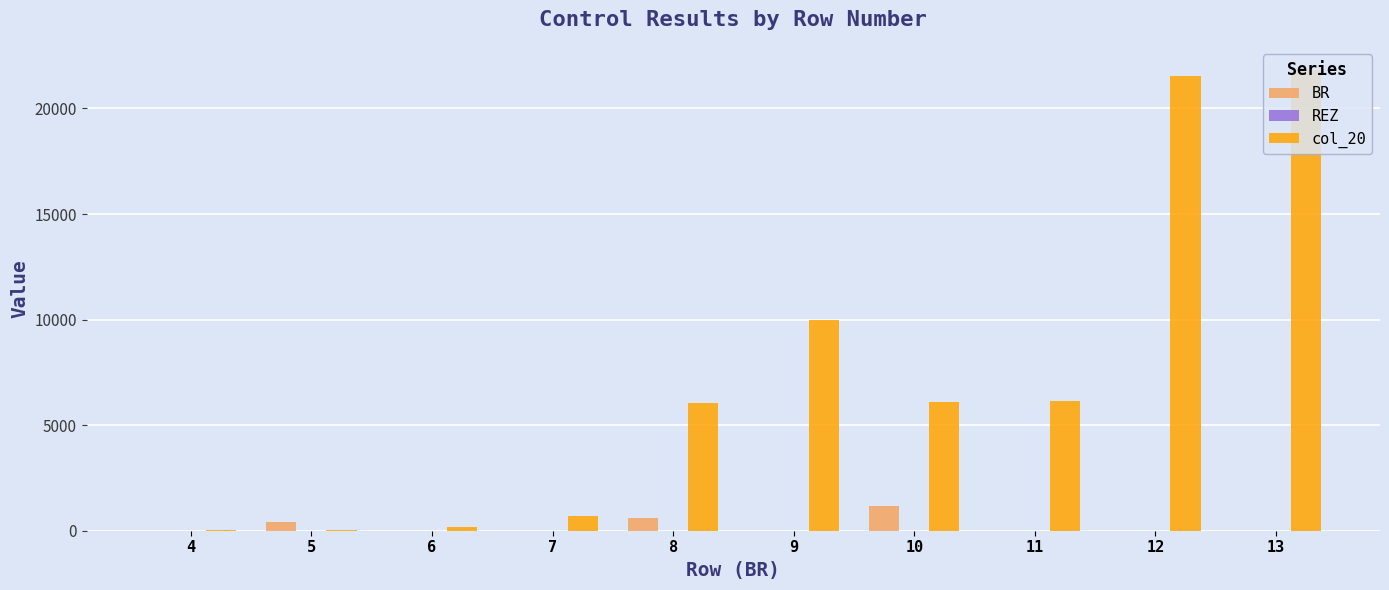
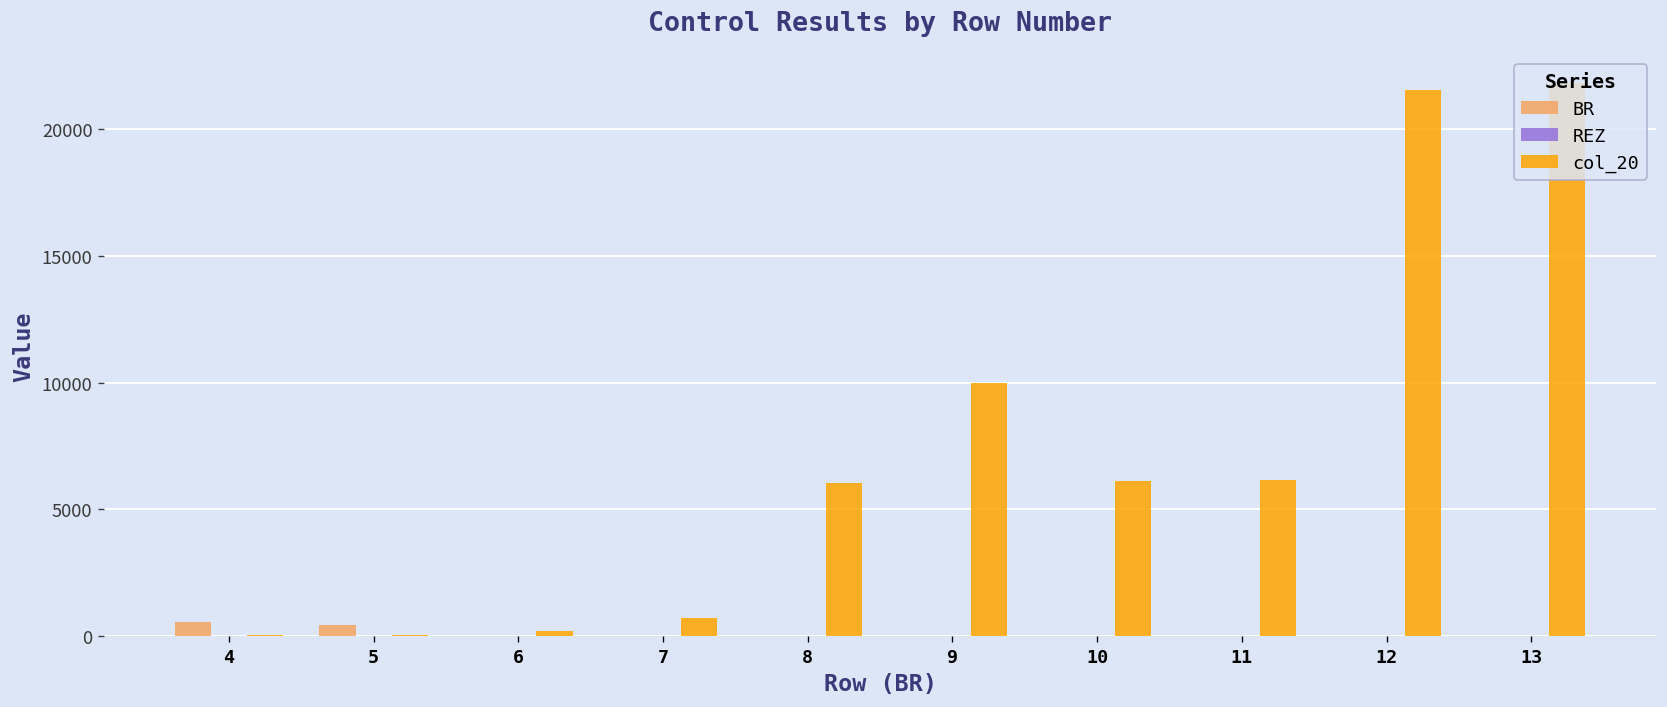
BR, 4: 0 -> 600
BR, 8: 600 -> 0
BR, 10: 1200 -> 0
